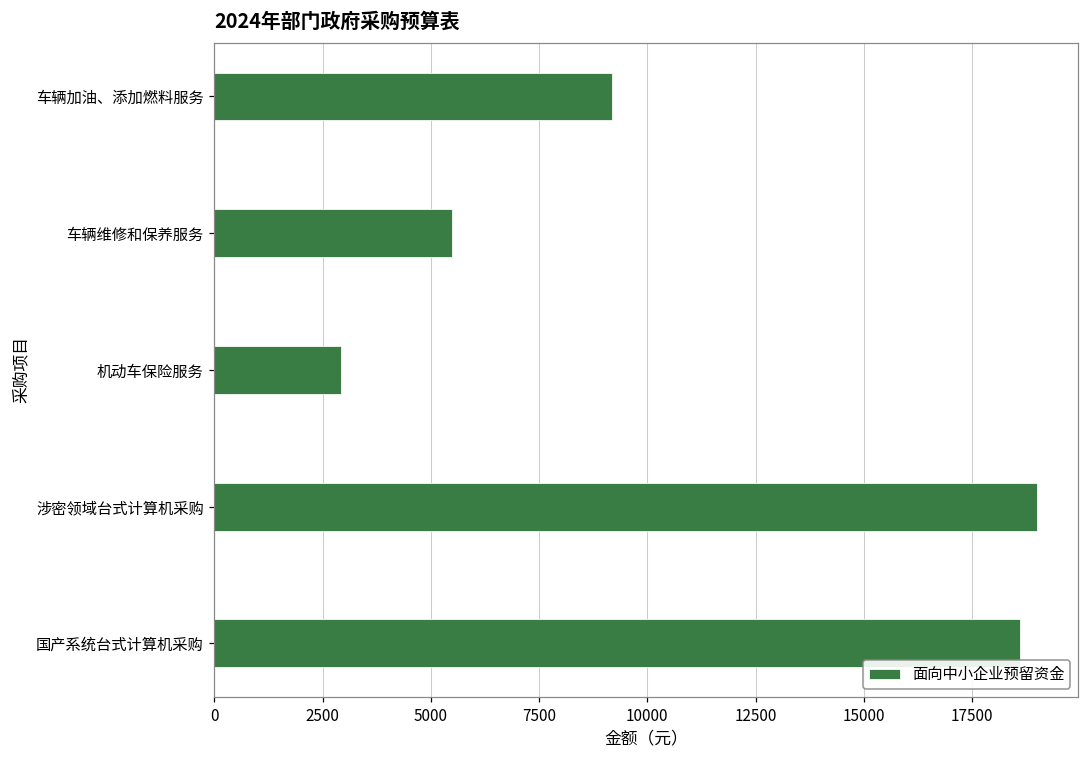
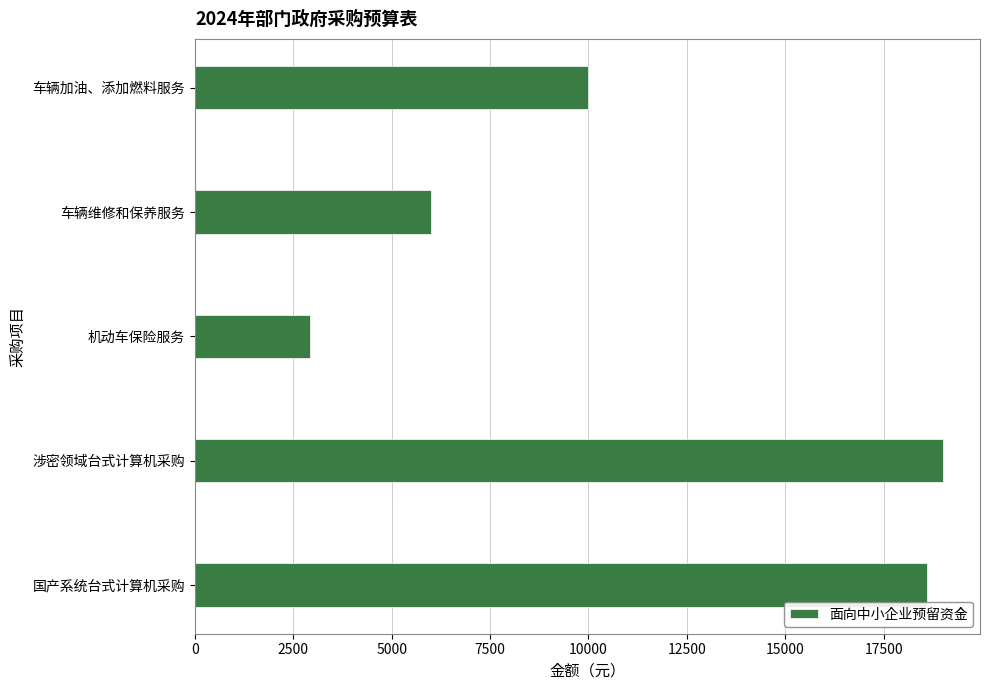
车辆加油、添加燃料服务: 9200 -> 10000
车辆维修和保养服务: 5500 -> 6000
